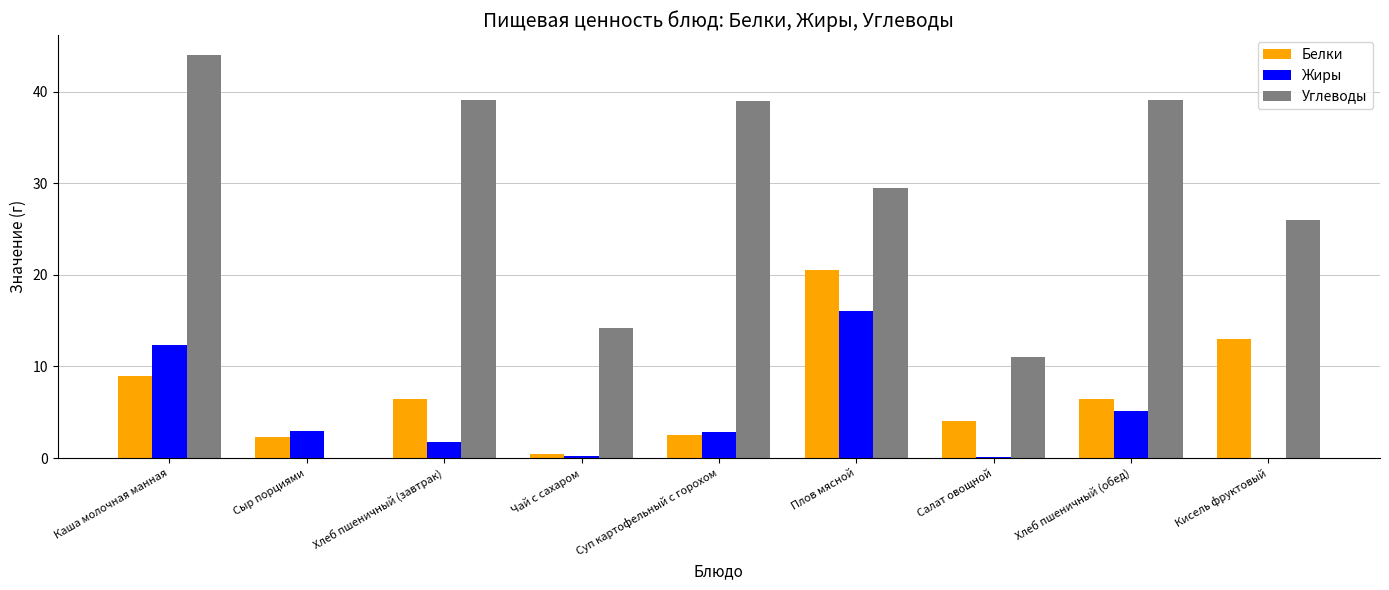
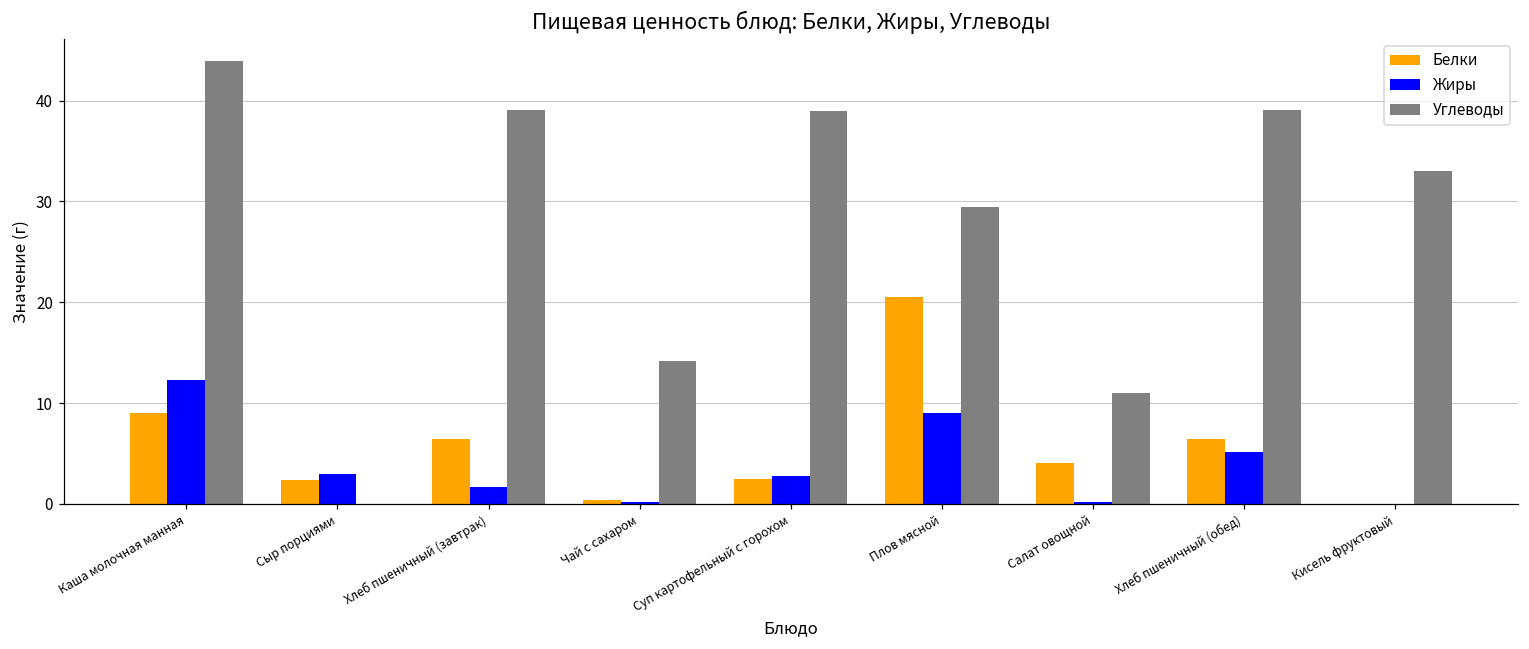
Жиры, Плов мясной: 16 -> 9
Белки, Кисель фруктовый: 13 -> 0
Углеводы, Кисель фруктовый: 26 -> 33
